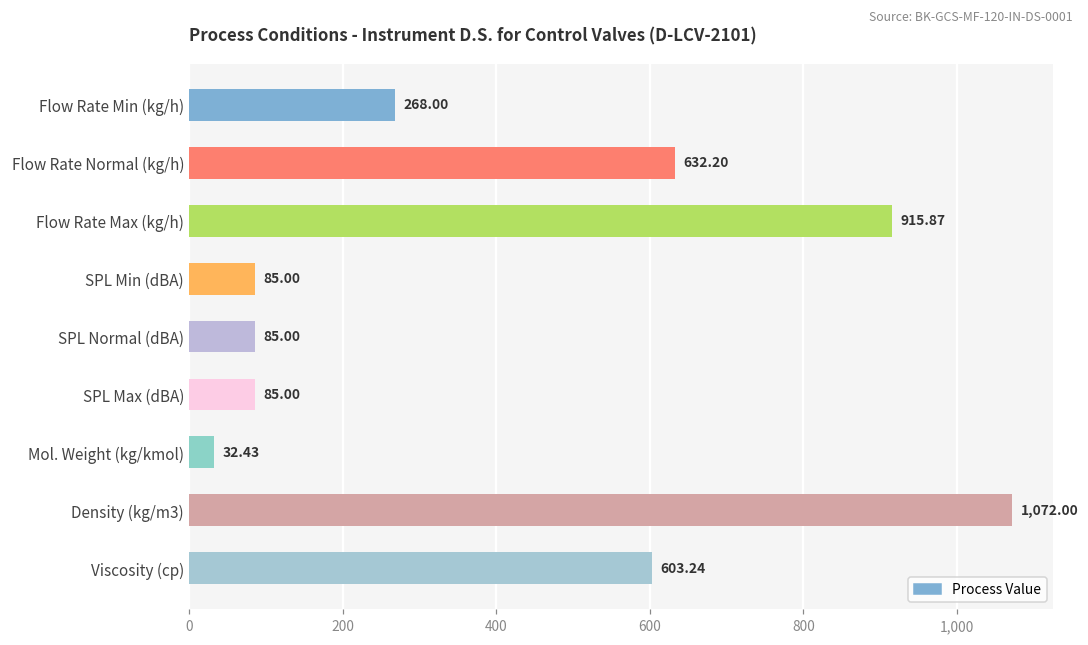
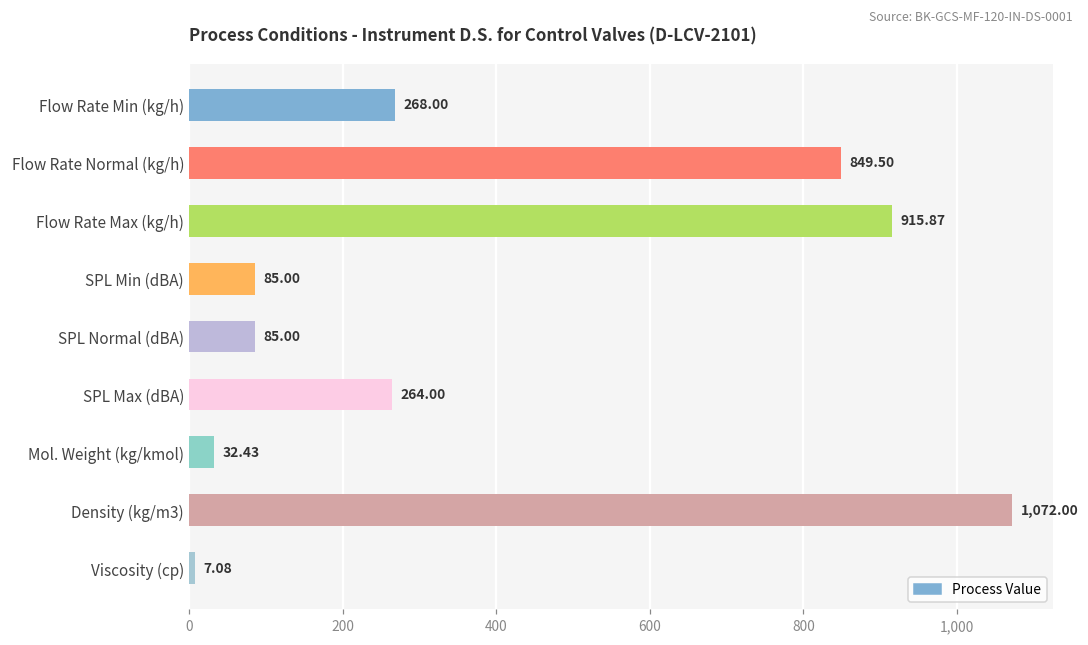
Flow Rate Normal (kg/h): 632.20 -> 849.50
SPL Max (dBA): 85.00 -> 264.00
Viscosity (cp): 603.24 -> 7.08
